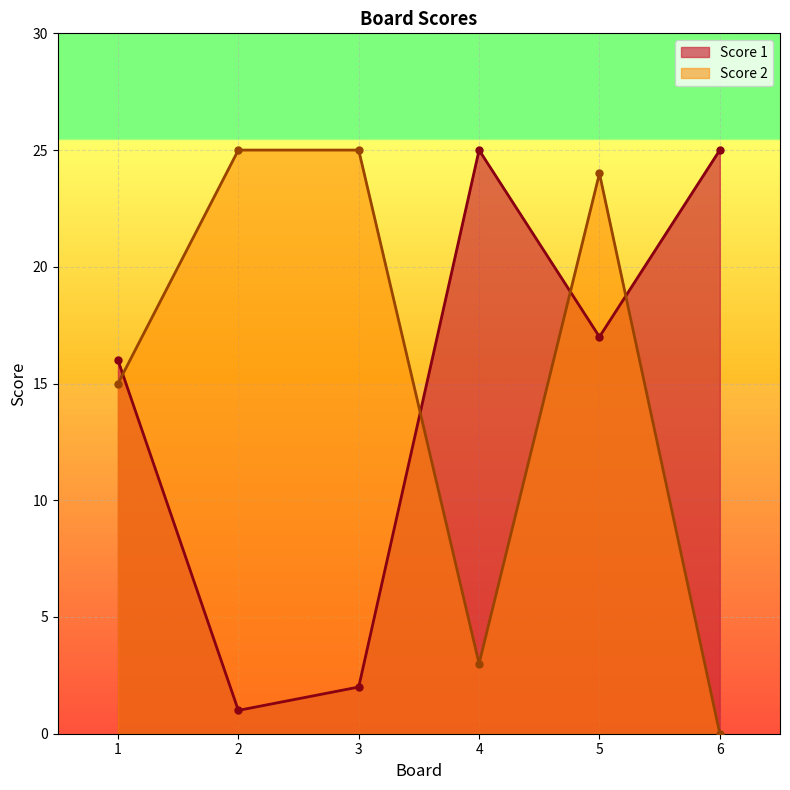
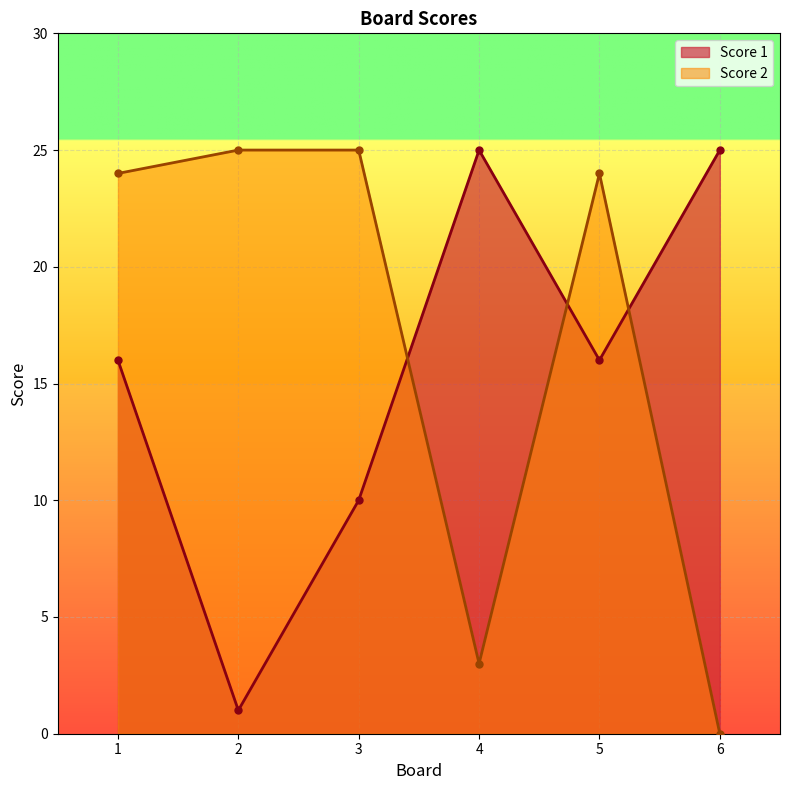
Score 2, 1: 15 -> 24
Score 1, 3: 2 -> 10
Score 1, 5: 17 -> 16
